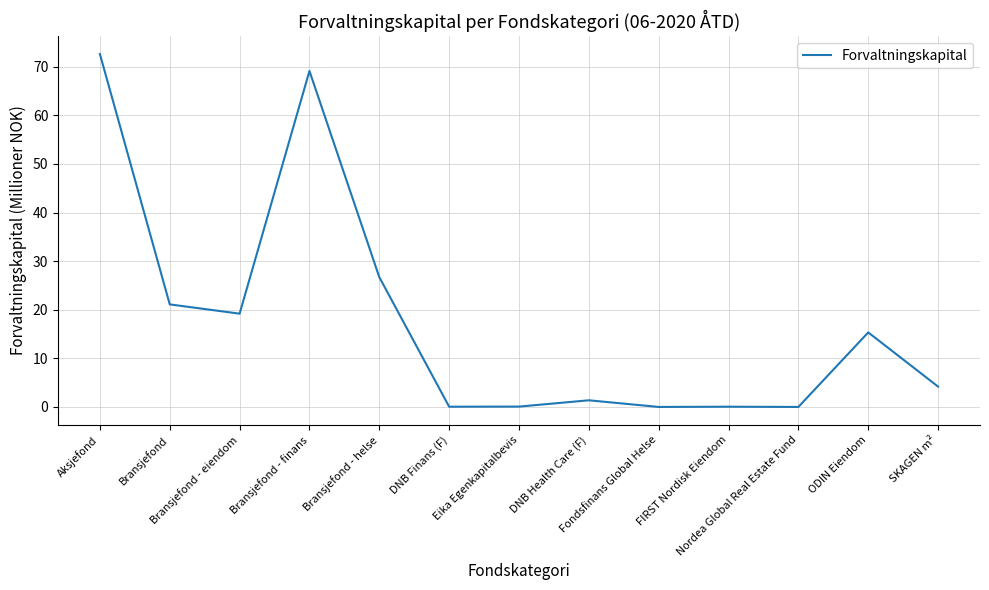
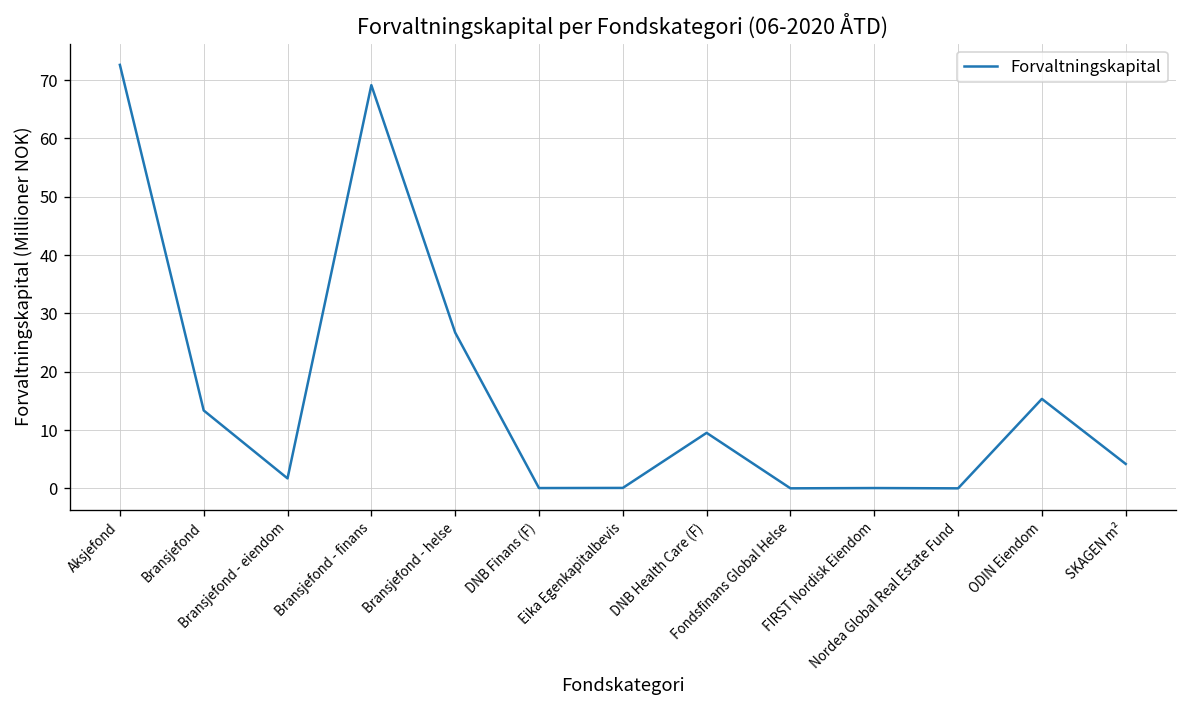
Bransjefond: 21 -> 13
Bransjefond - eiendom: 19 -> 2
DNB Health Care (F): 1 -> 10
